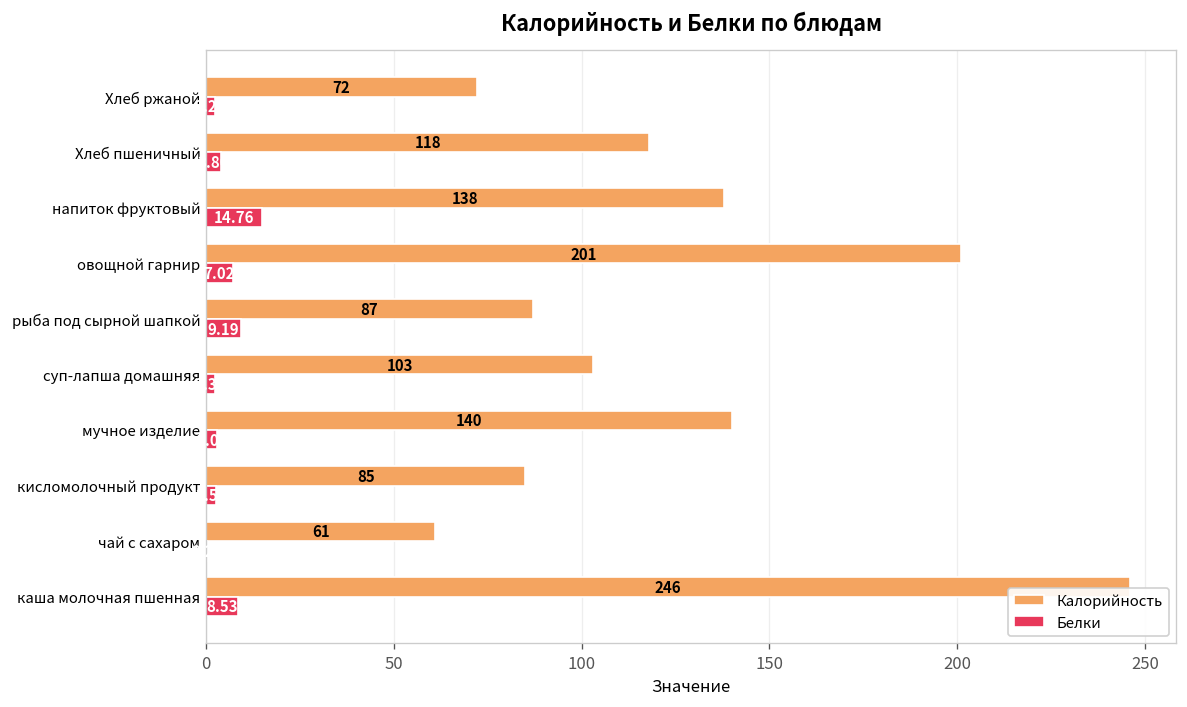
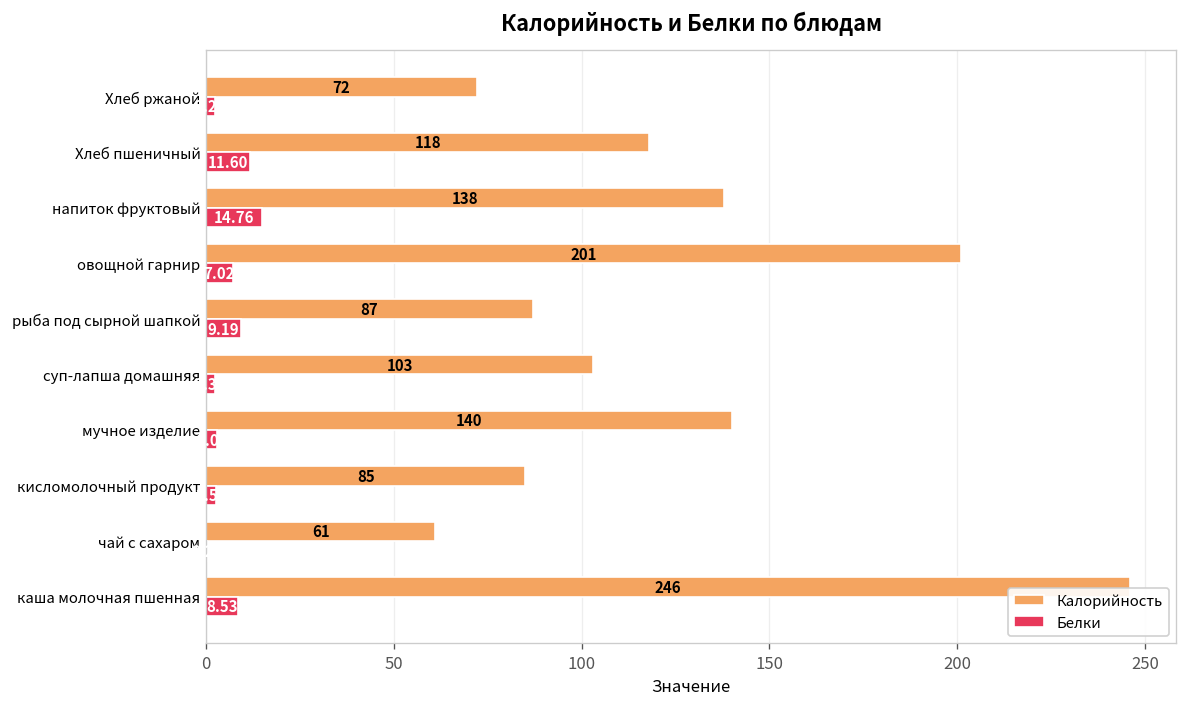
Белки, Хлеб пшеничный: 4 -> 12
